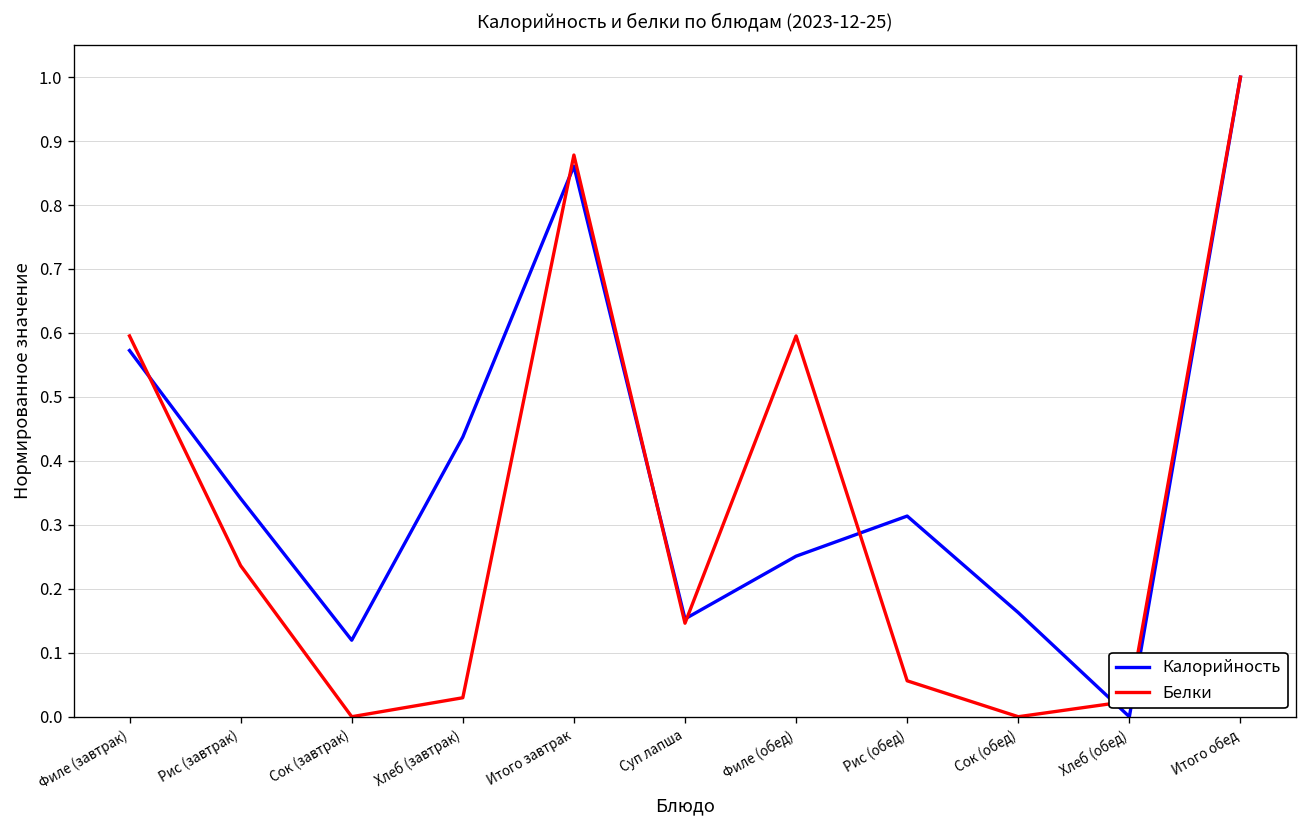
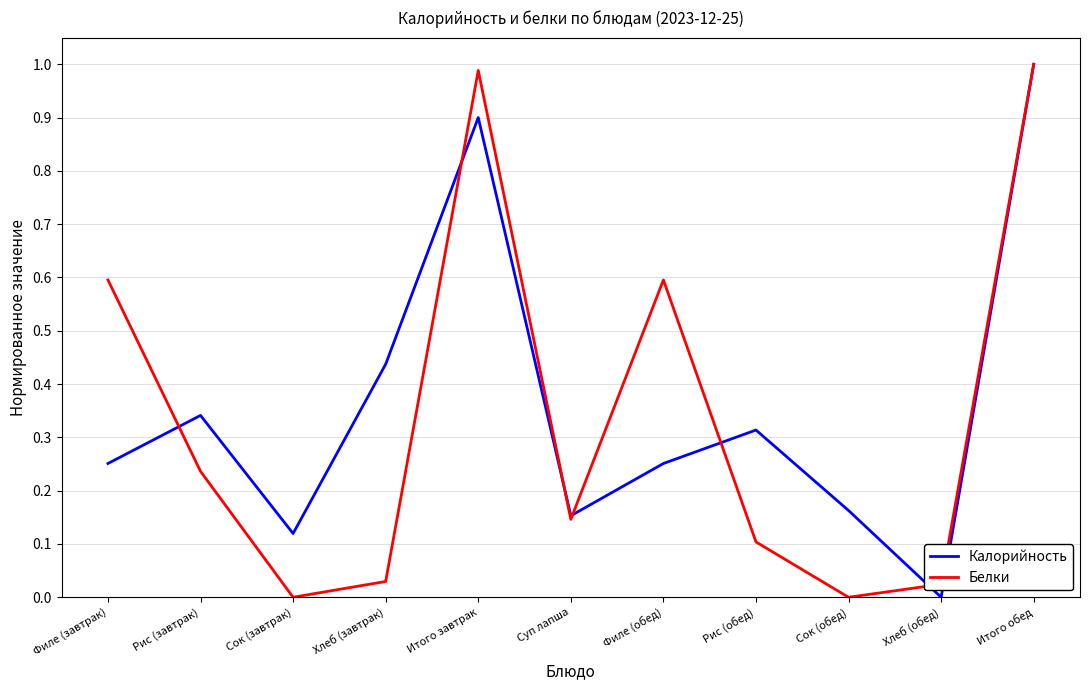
Калорийность, Филе (завтрак): 0.57 -> 0.25
Калорийность, Итого завтрак: 0.86 -> 0.90
Белки, Итого завтрак: 0.88 -> 0.99
Белки, Рис (обед): 0.06 -> 0.10
